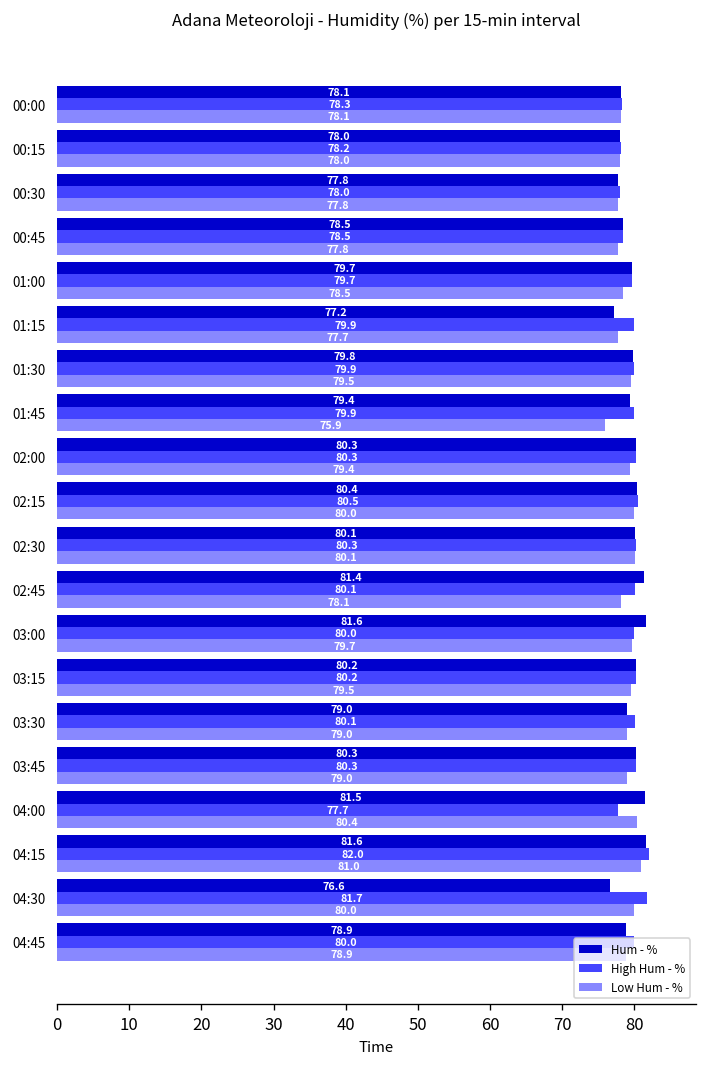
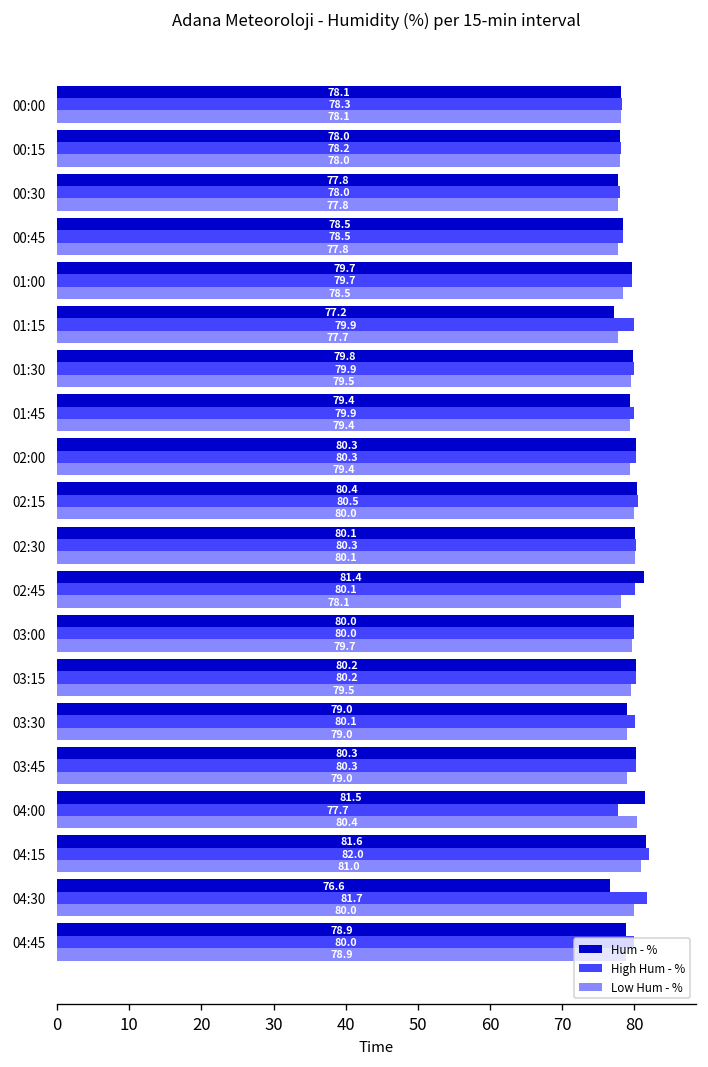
Low Hum - %, 01:45: 75.9 -> 79.4
Hum - %, 03:00: 81.6 -> 80.0
